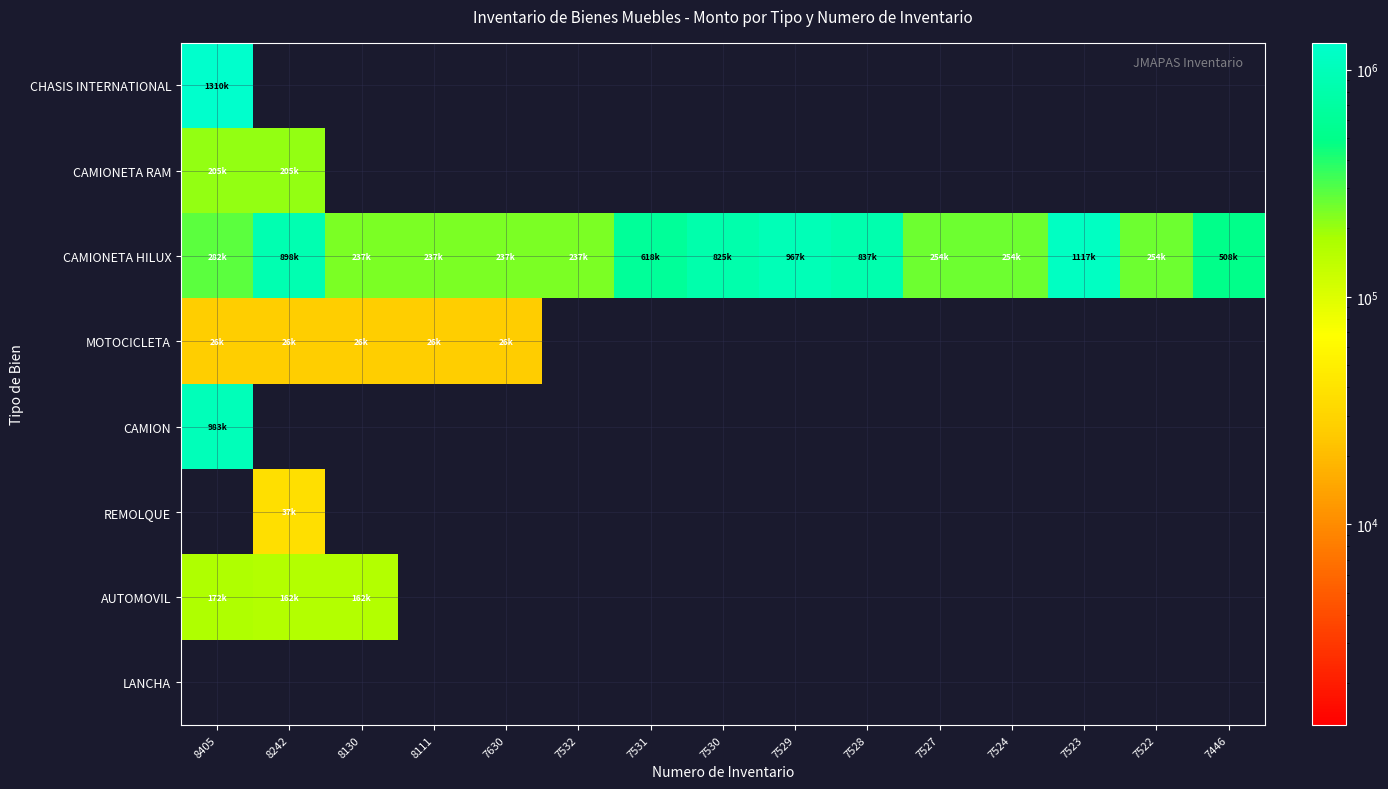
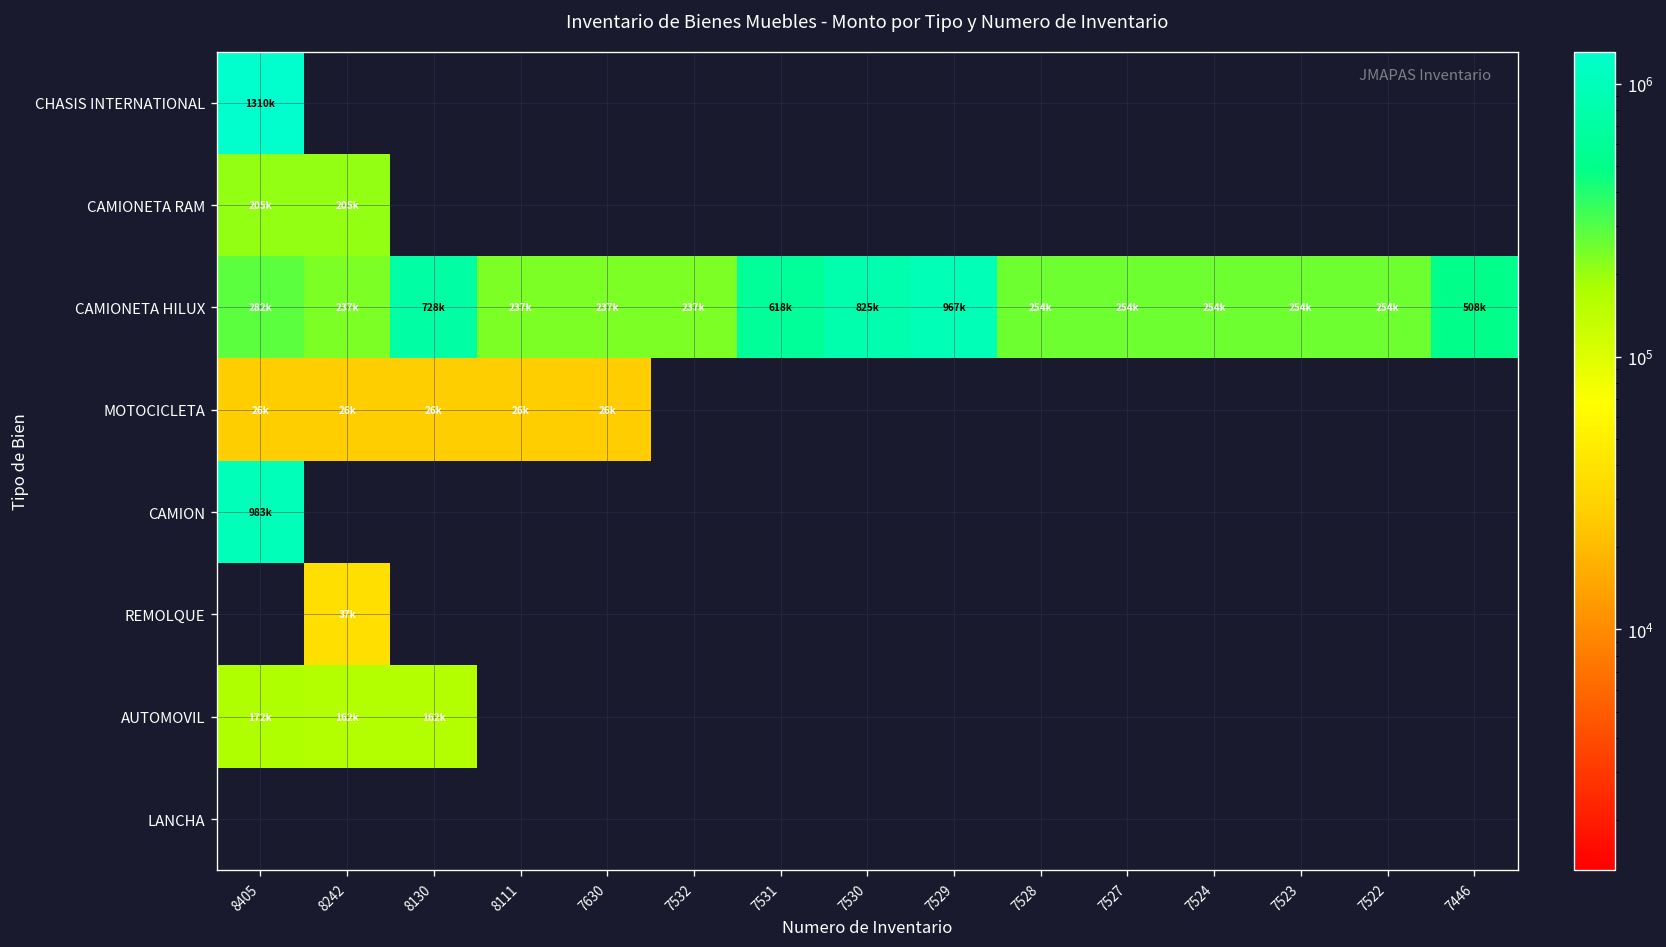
CAMIONETA HILUX, 8242: 898k -> 237k
CAMIONETA HILUX, 8130: 237k -> 728k
CAMIONETA HILUX, 7528: 837k -> 254k
CAMIONETA HILUX, 7523: 1117k -> 254k
